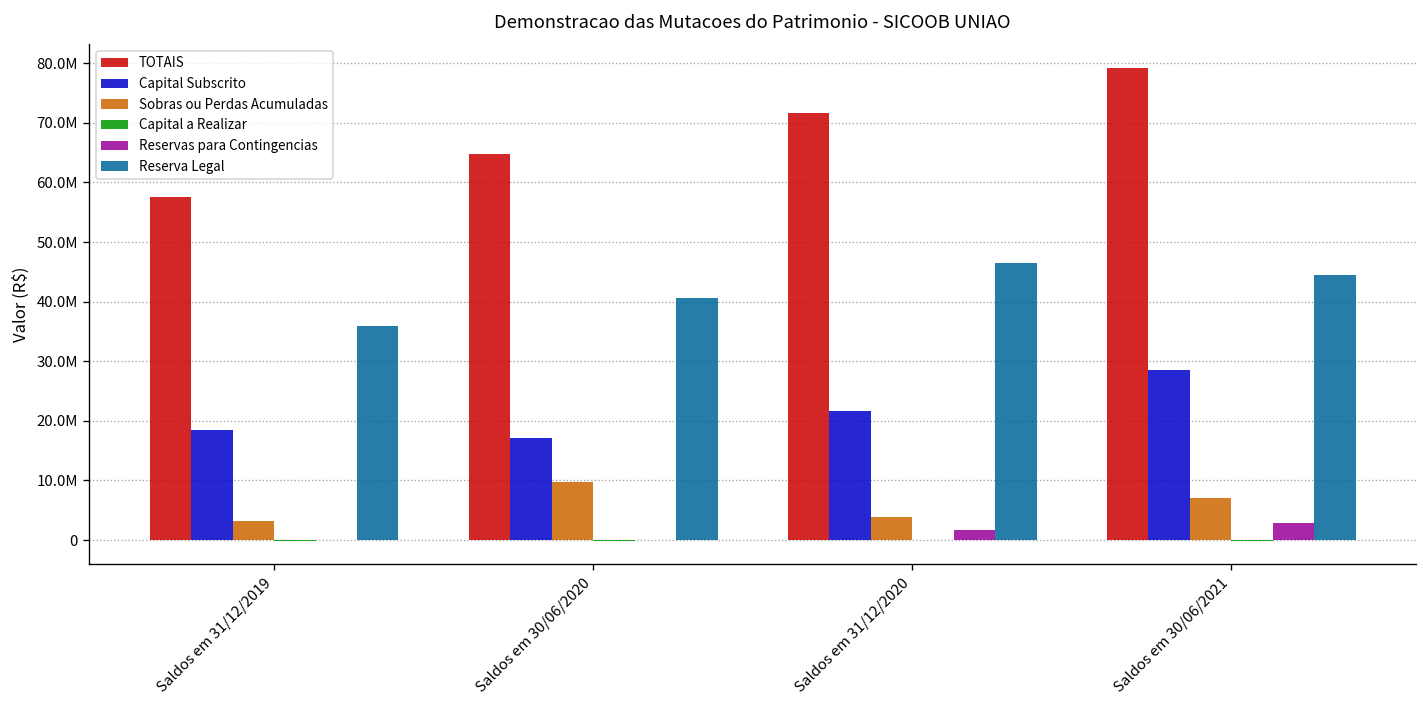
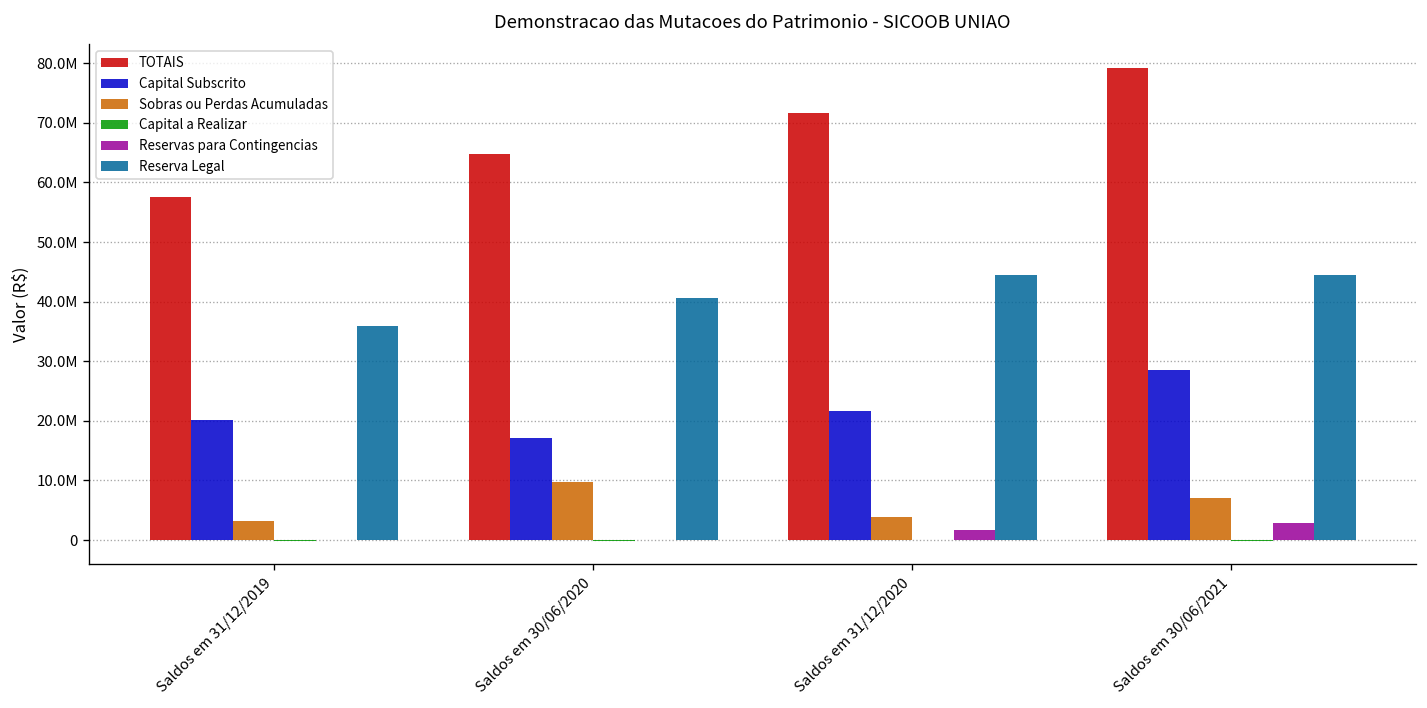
Capital Subscrito, Saldos em 31/12/2019: 18000000 -> 20000000
Reserva Legal, Saldos em 31/12/2020: 47000000 -> 44000000
